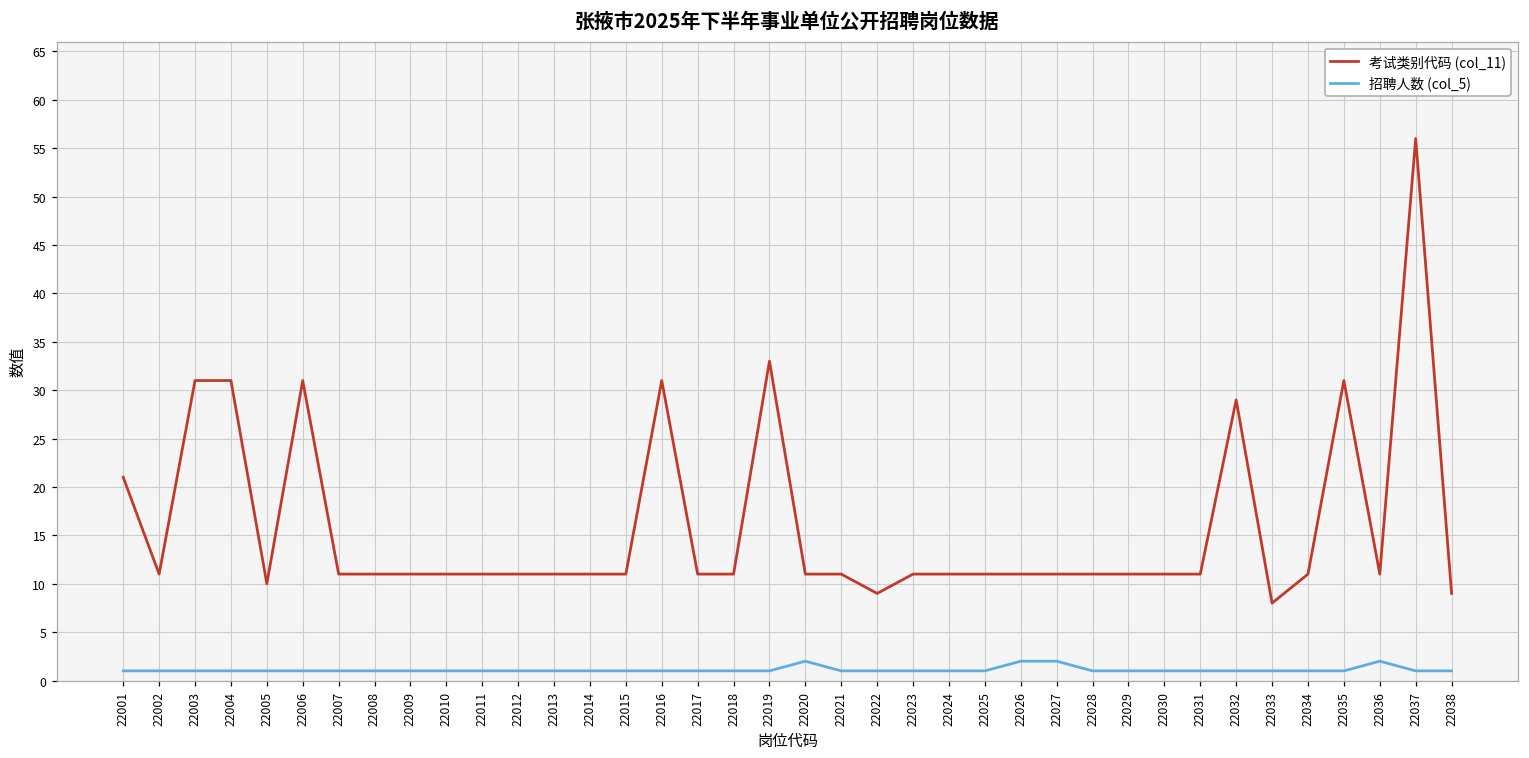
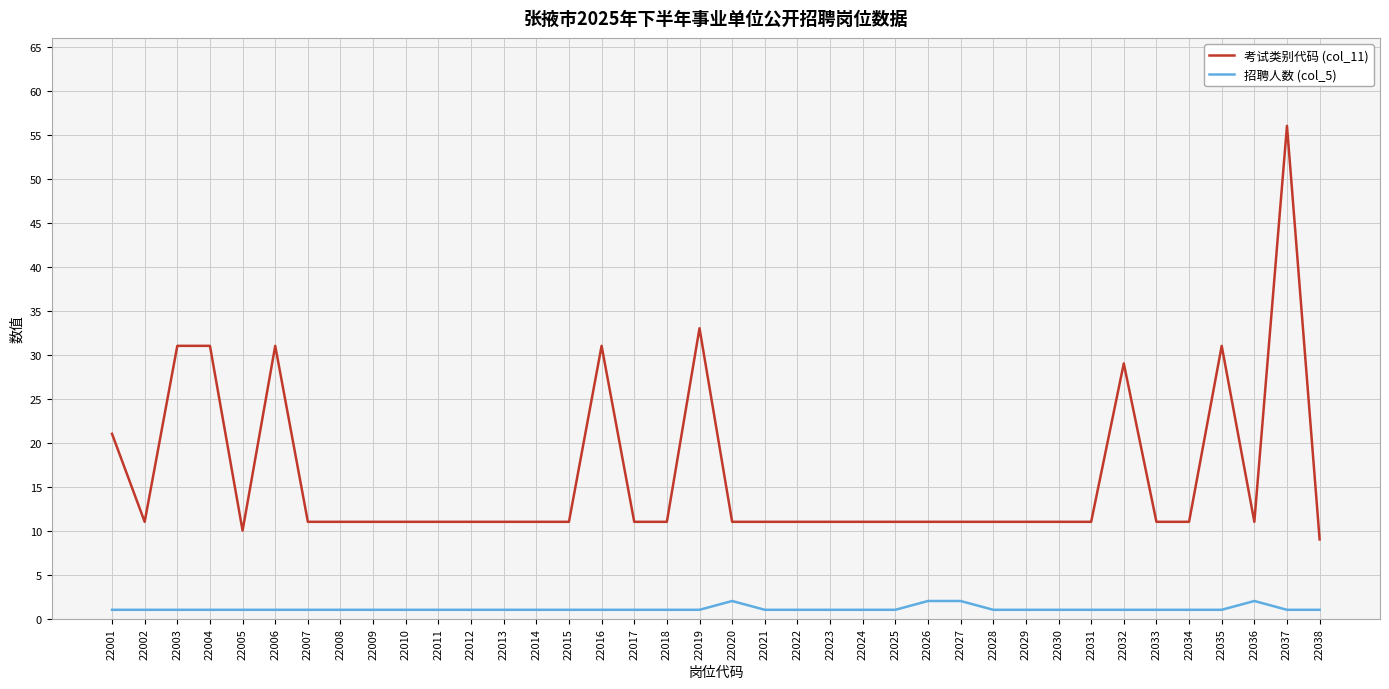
考试类别代码 (col_11), 22022: 9 -> 11
考试类别代码 (col_11), 22033: 8 -> 11
